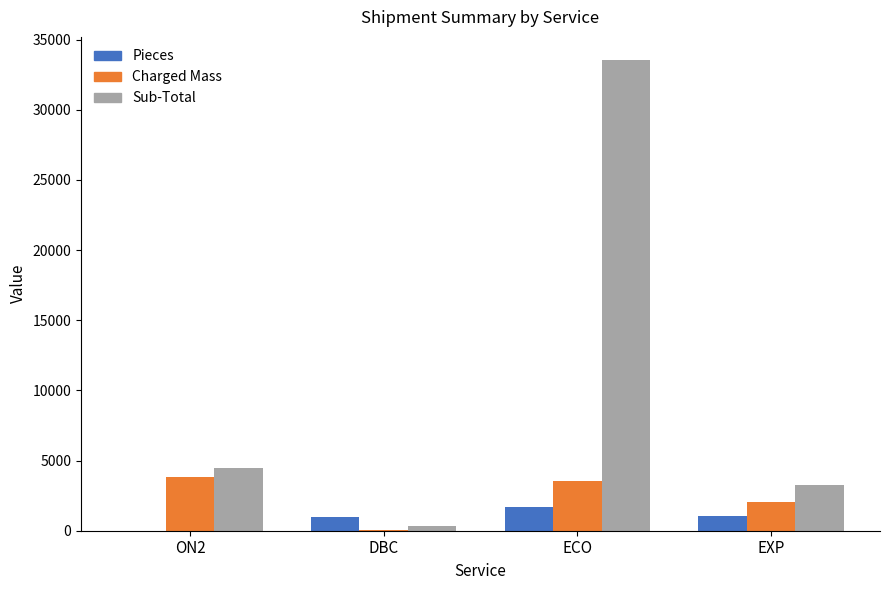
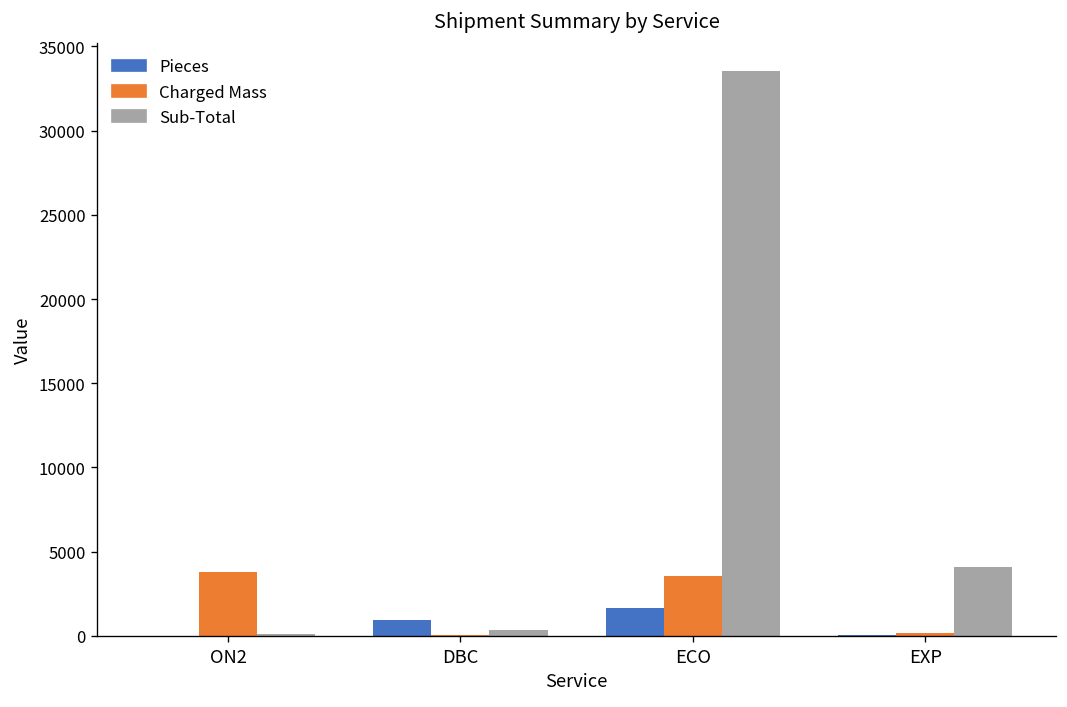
Sub-Total, ON2: 4500 -> 100
Pieces, EXP: 1100 -> 100
Charged Mass, EXP: 2000 -> 100
Sub-Total, EXP: 3300 -> 4100
